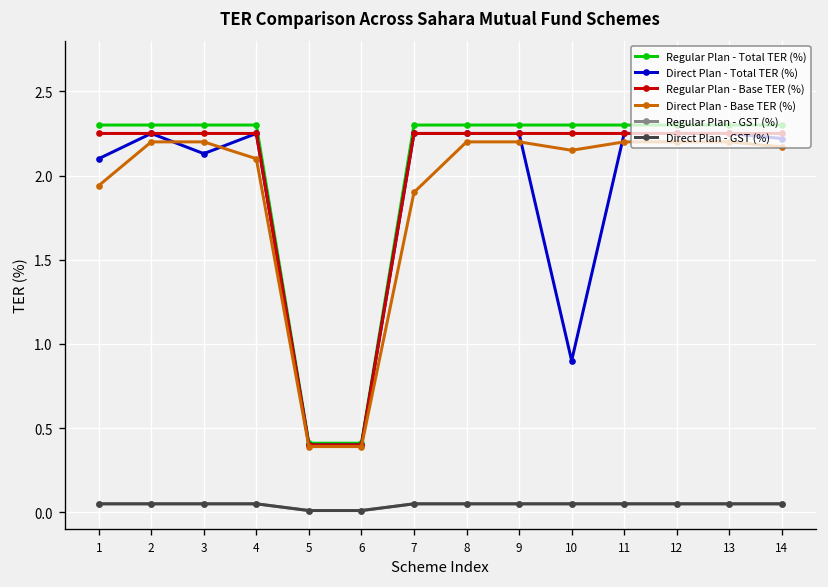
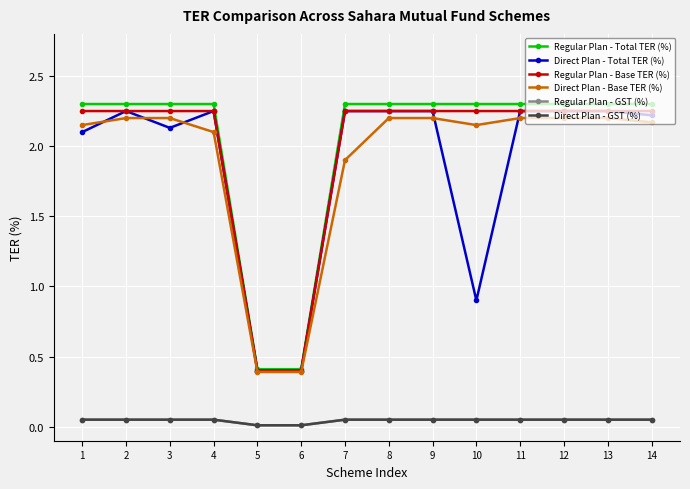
Direct Plan - Base TER (%), 1: 1.94 -> 2.15
